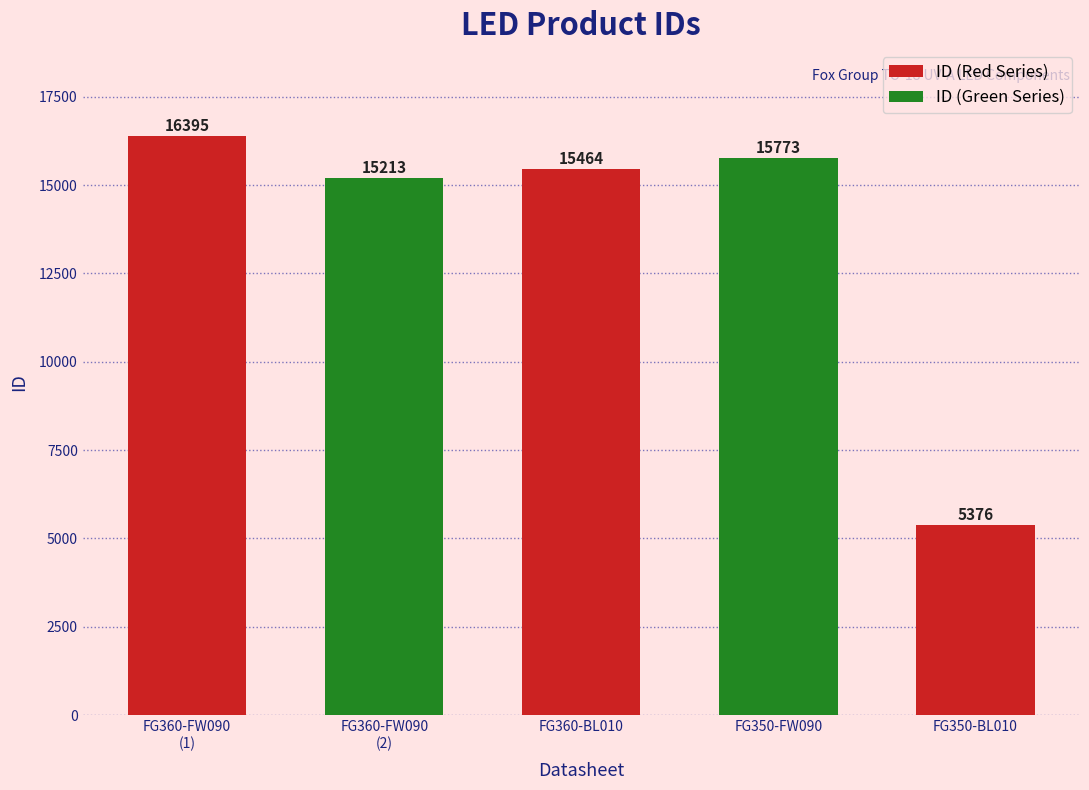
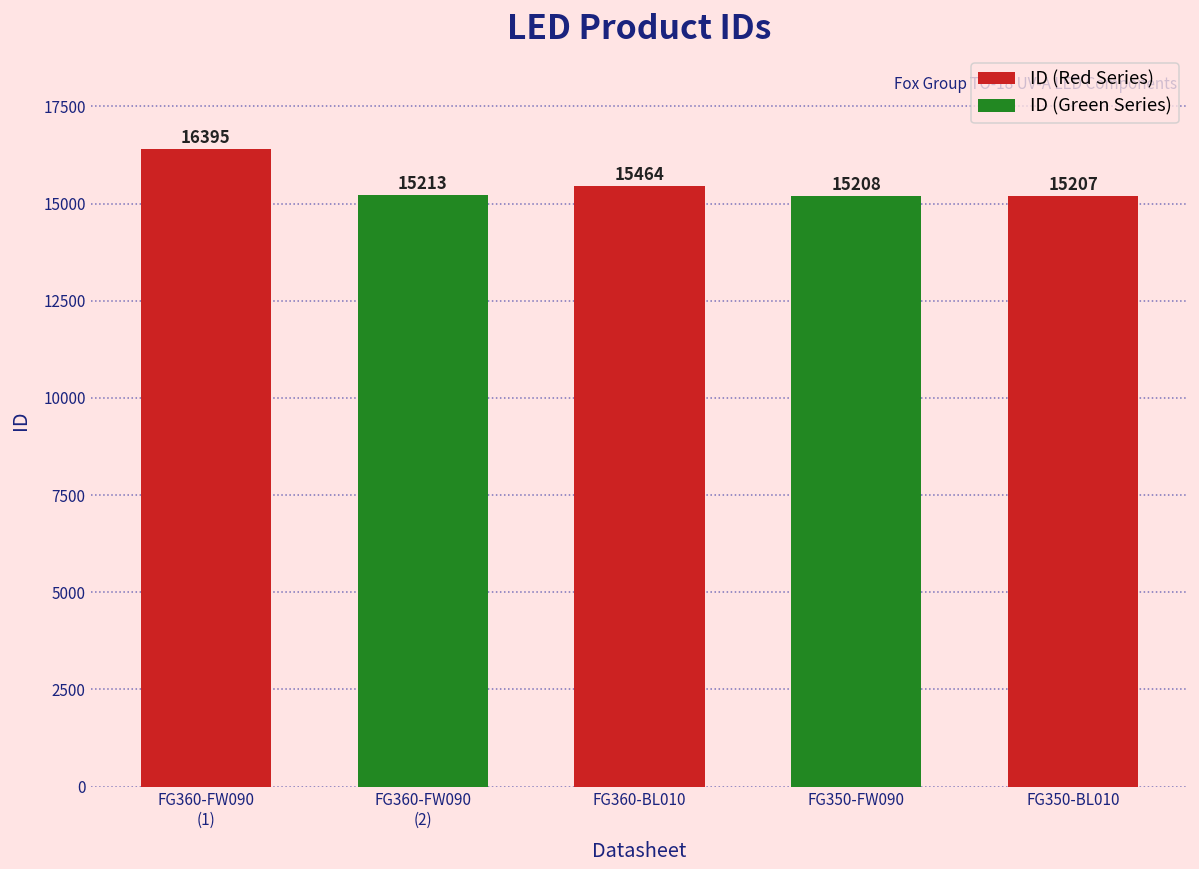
FG350-FW090: 15773 -> 15208
FG350-BL010: 5376 -> 15207
